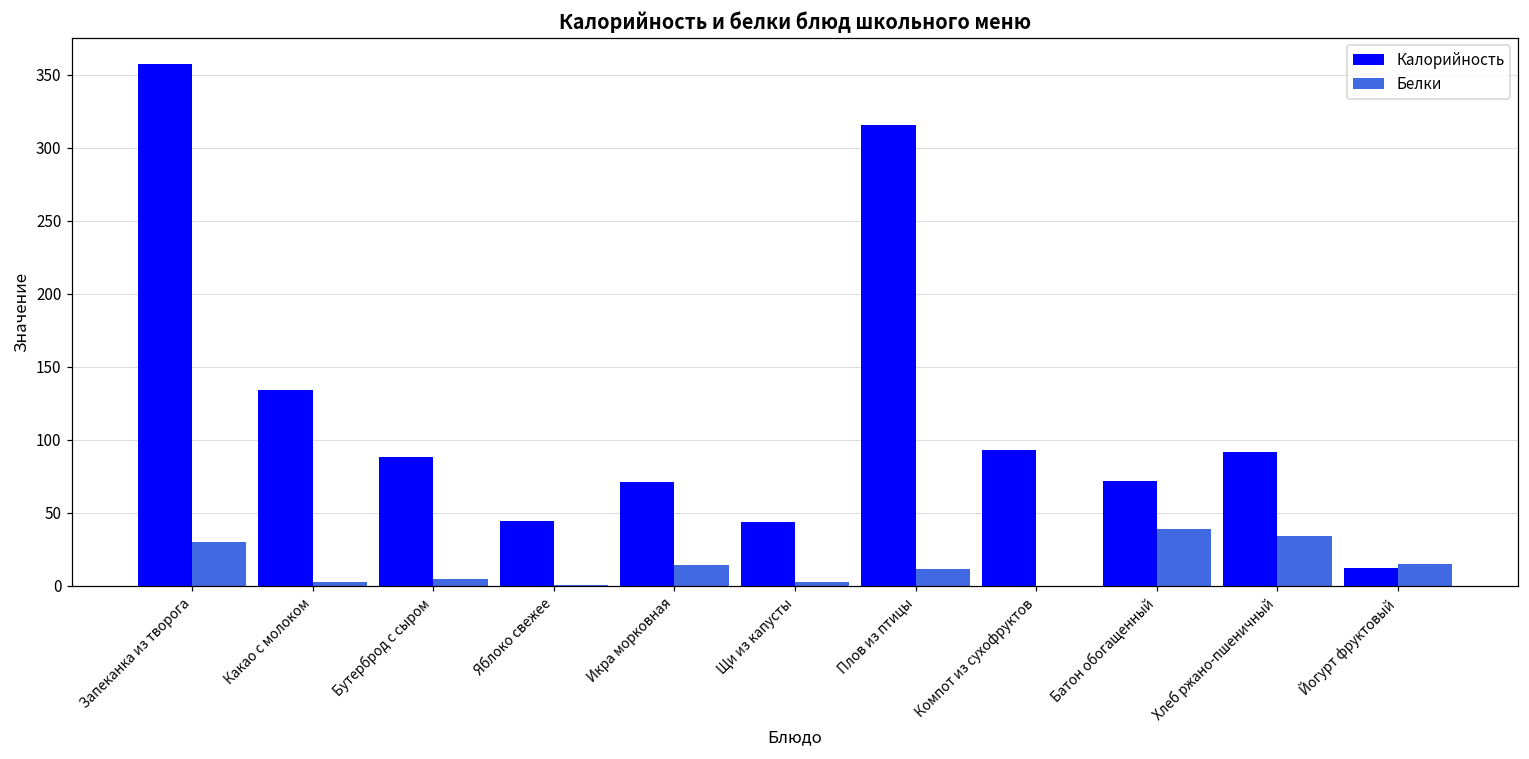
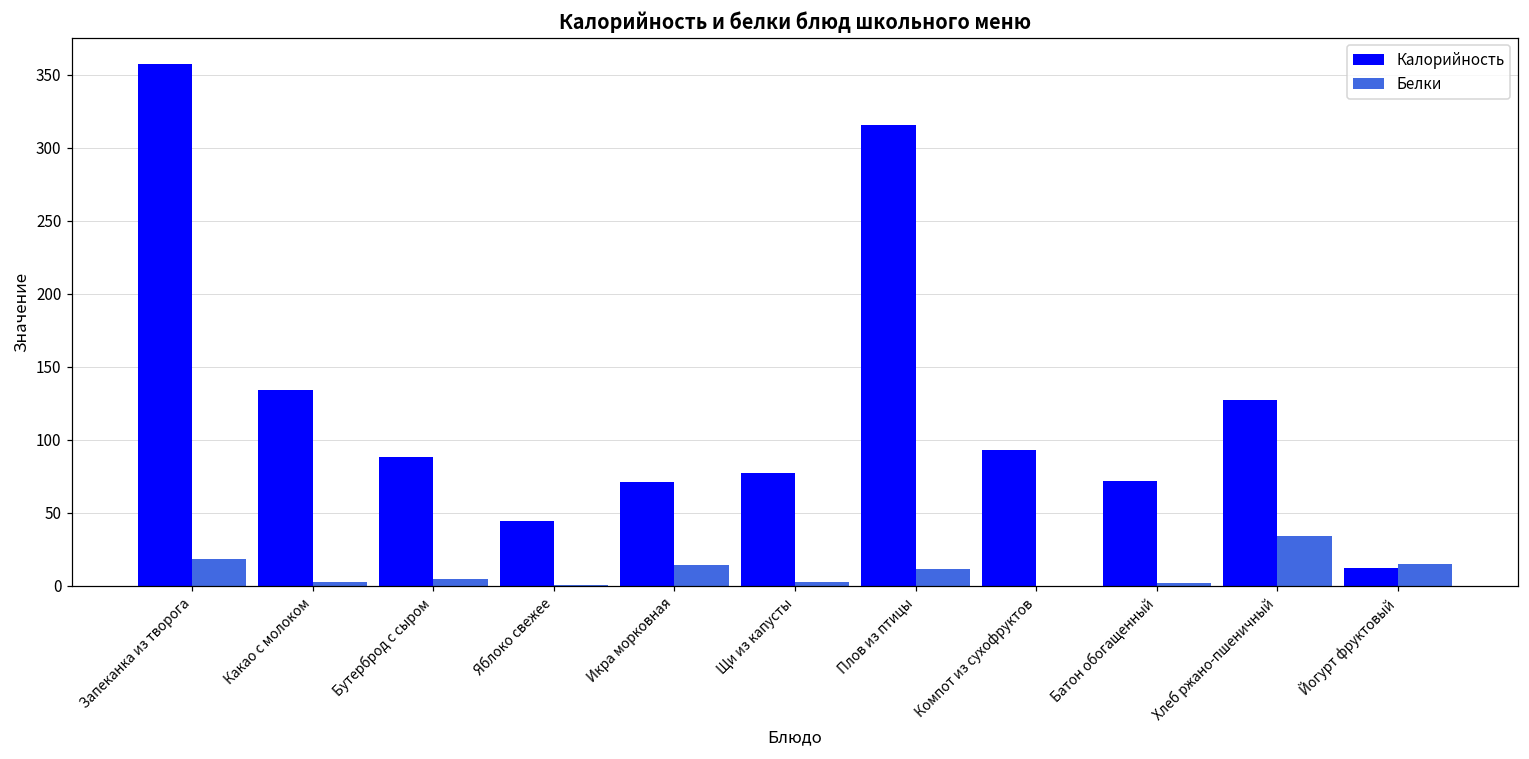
Белки, Запеканка из творога: 30 -> 19
Калорийность, Щи из капусты: 44 -> 77
Белки, Батон обогащенный: 39 -> 2
Калорийность, Хлеб ржано-пшеничный: 92 -> 127
